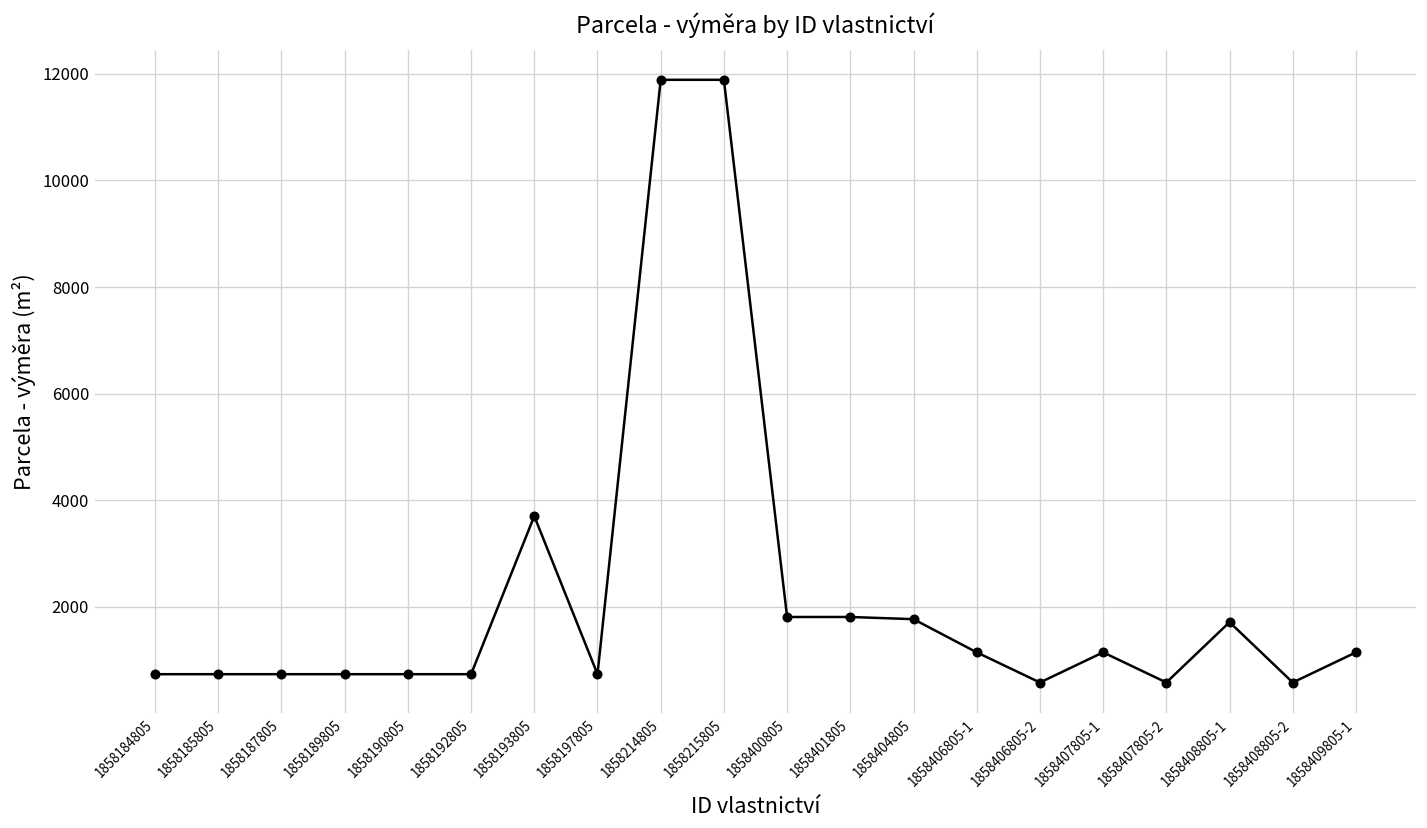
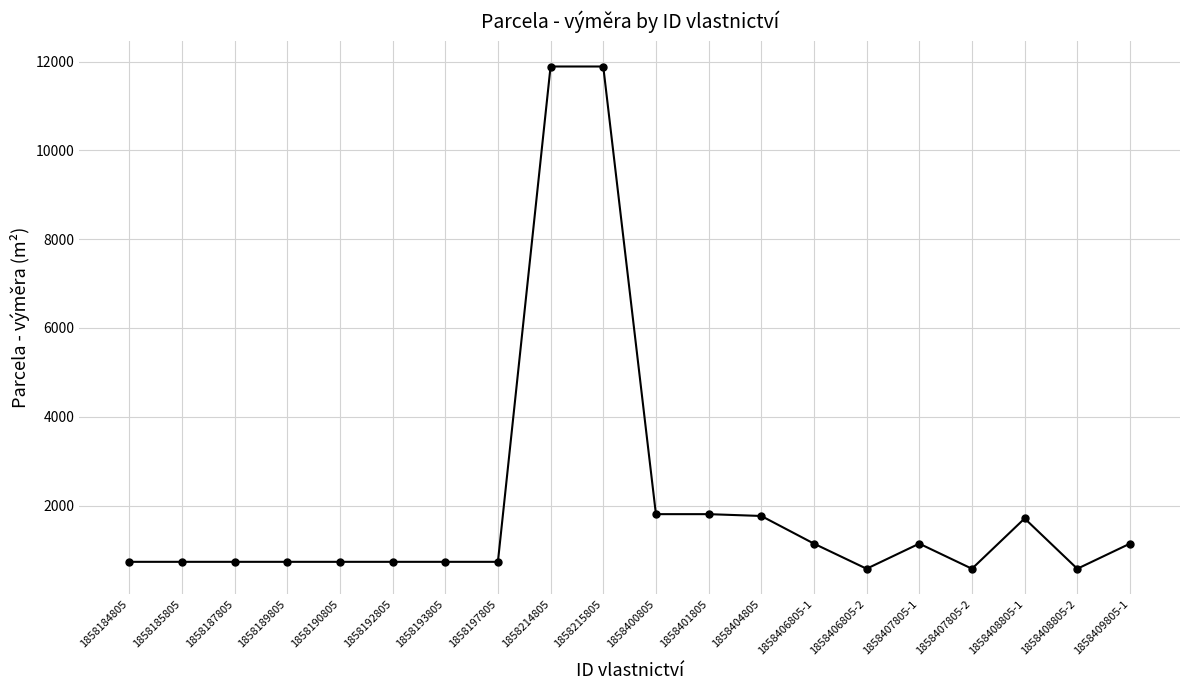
1858193805: 3700 -> 700
